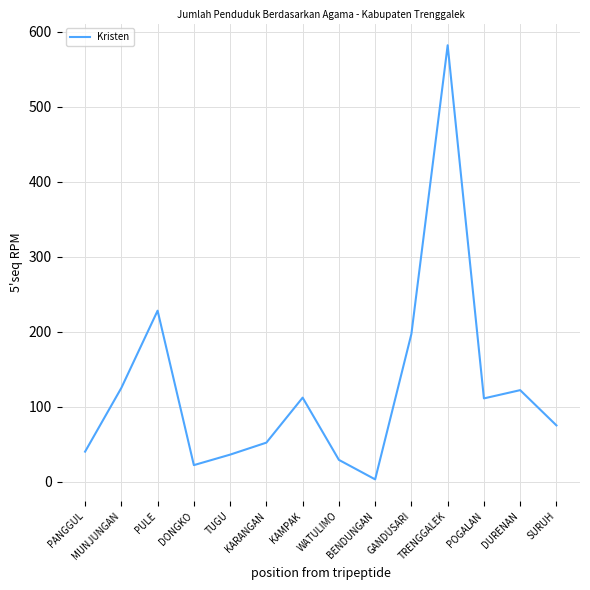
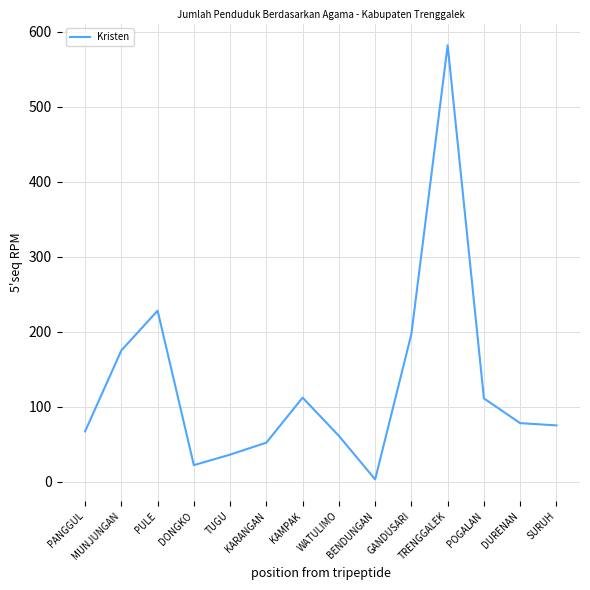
PANGGUL: 40 -> 70
MUNJUNGAN: 130 -> 180
WATULIMO: 30 -> 60
DURENAN: 120 -> 80
